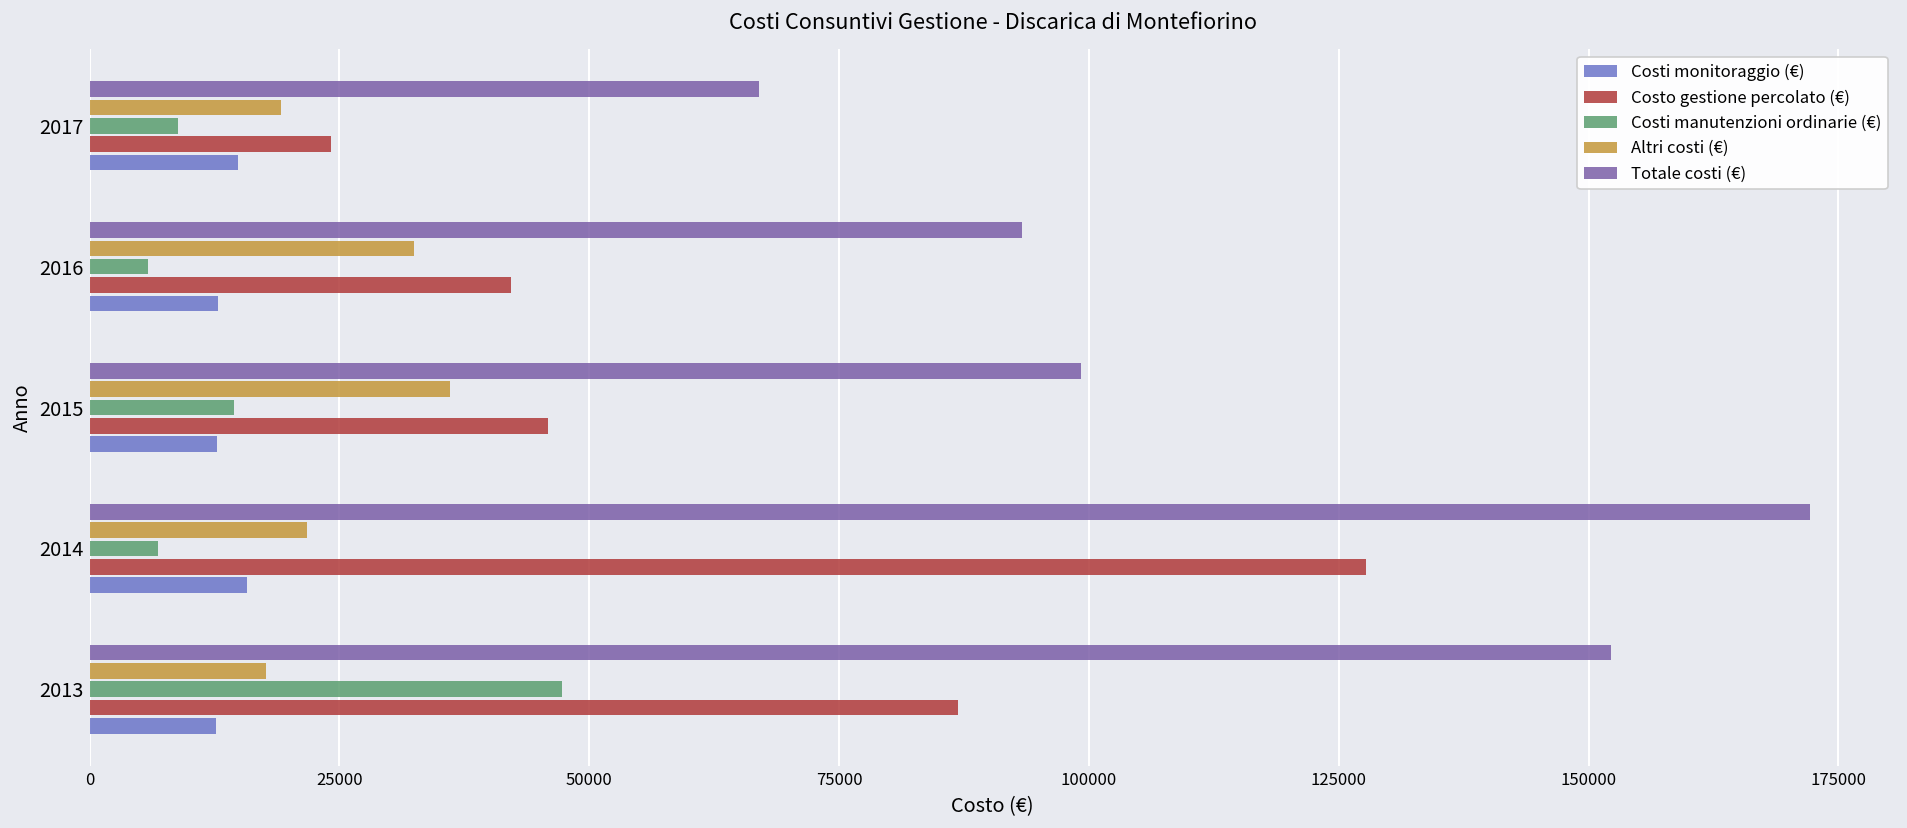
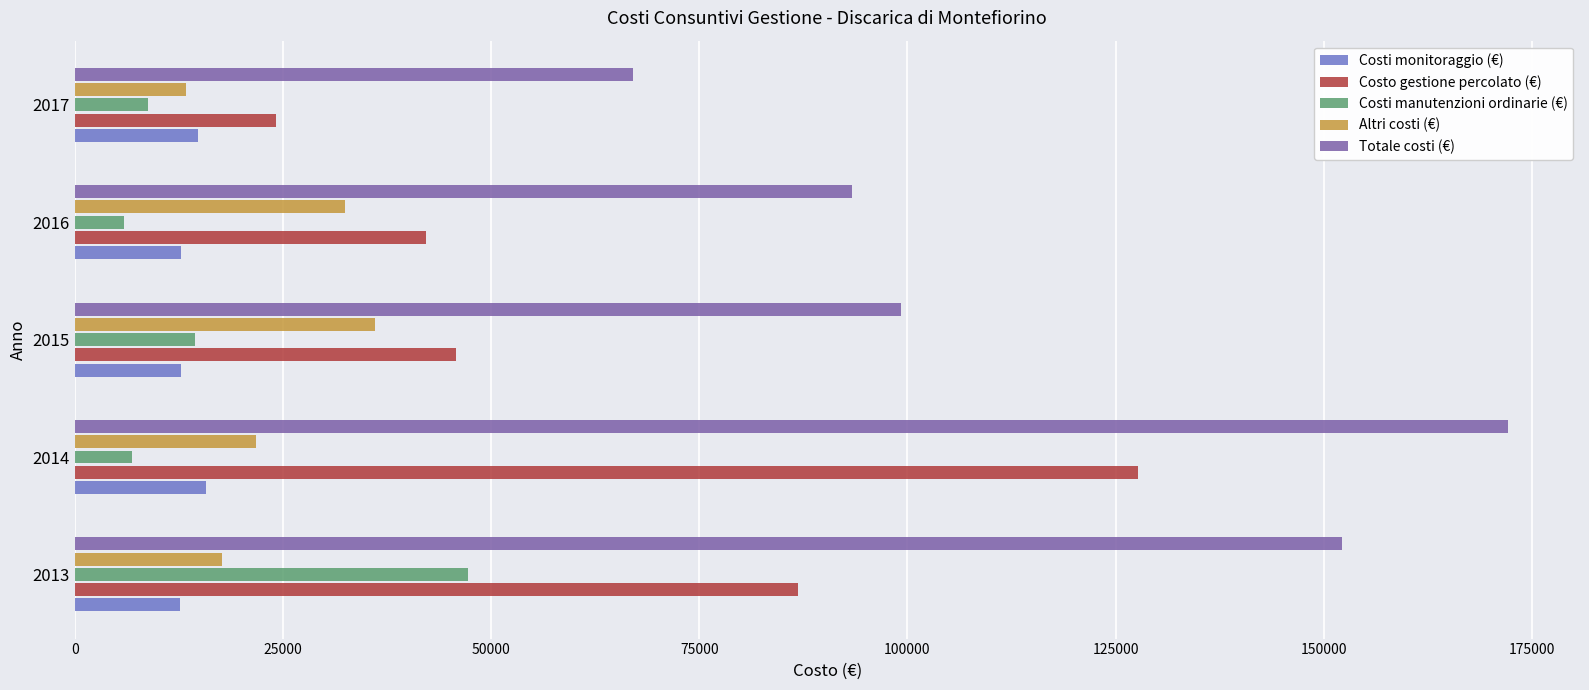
Altri costi (€), 2017: 19000 -> 13000
